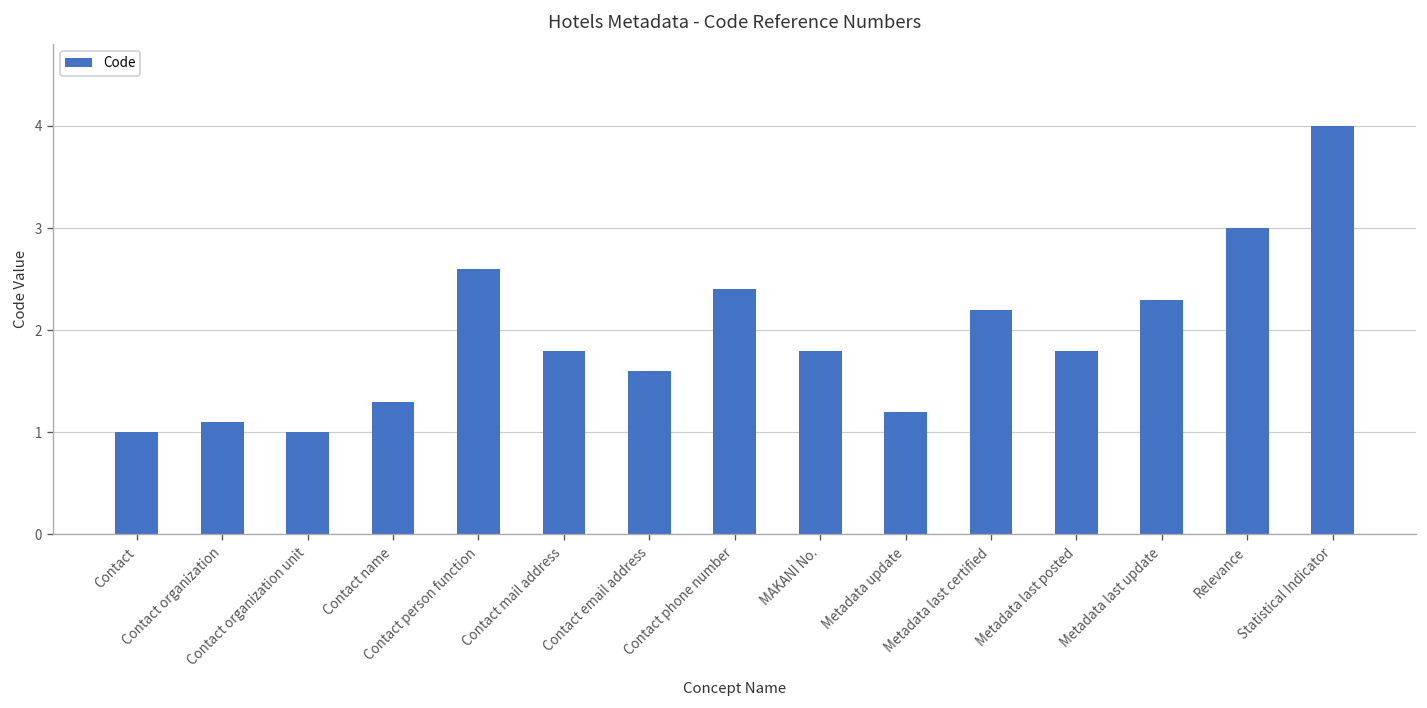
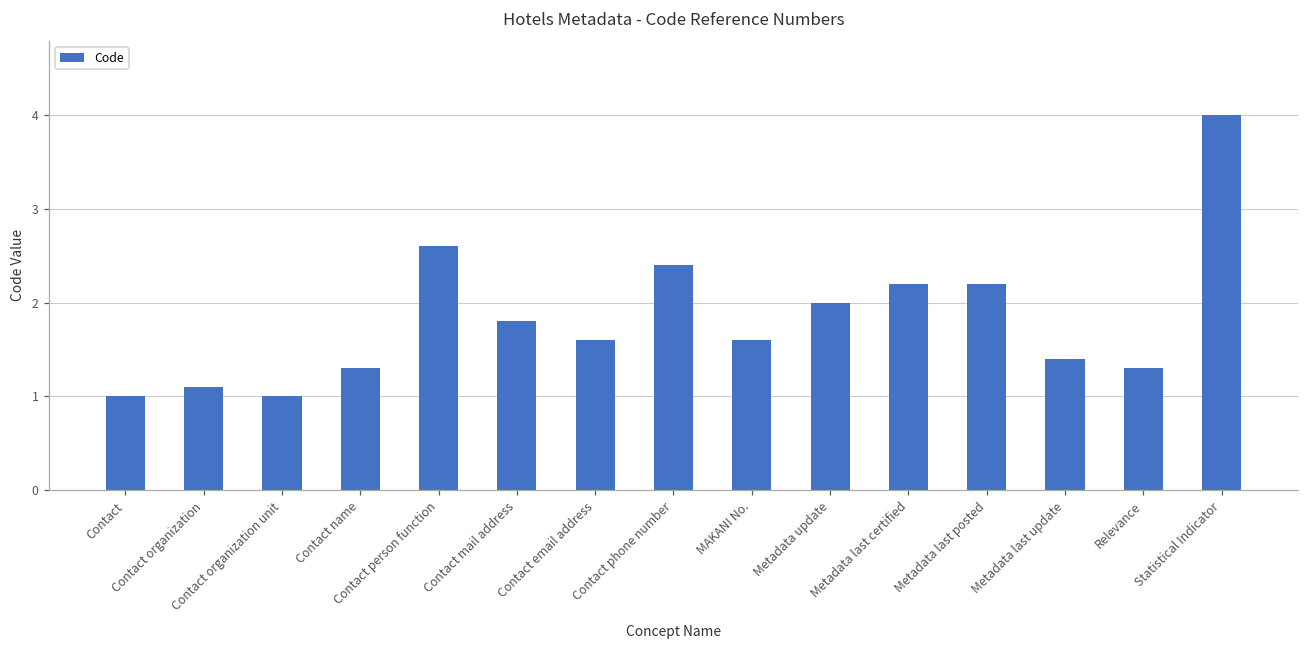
MAKANI No.: 1.8 -> 1.6
Metadata update: 1.2 -> 2.0
Metadata last posted: 1.8 -> 2.2
Metadata last update: 2.3 -> 1.4
Relevance: 3.0 -> 1.3
